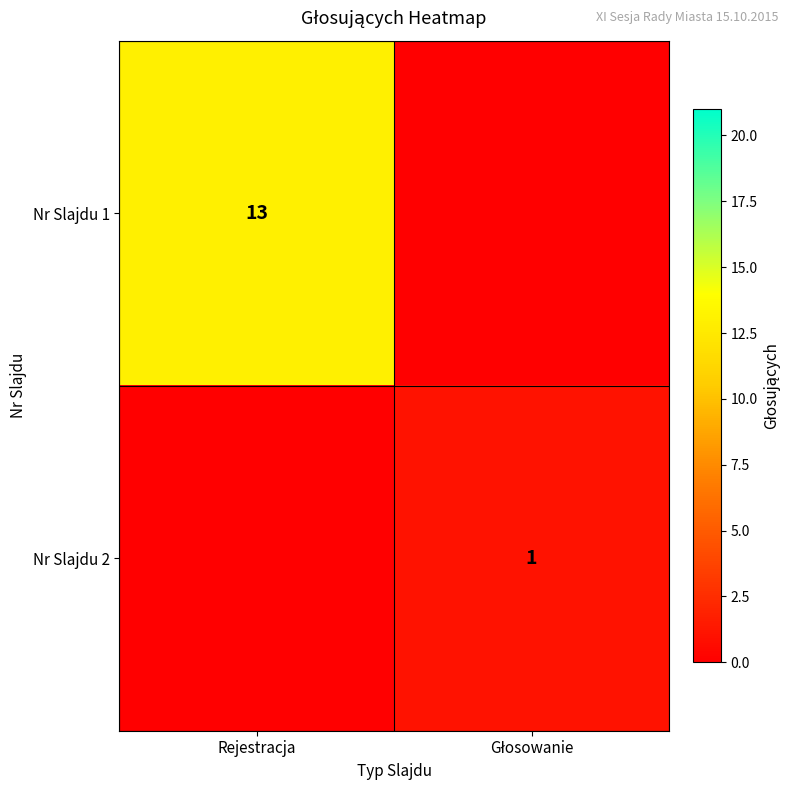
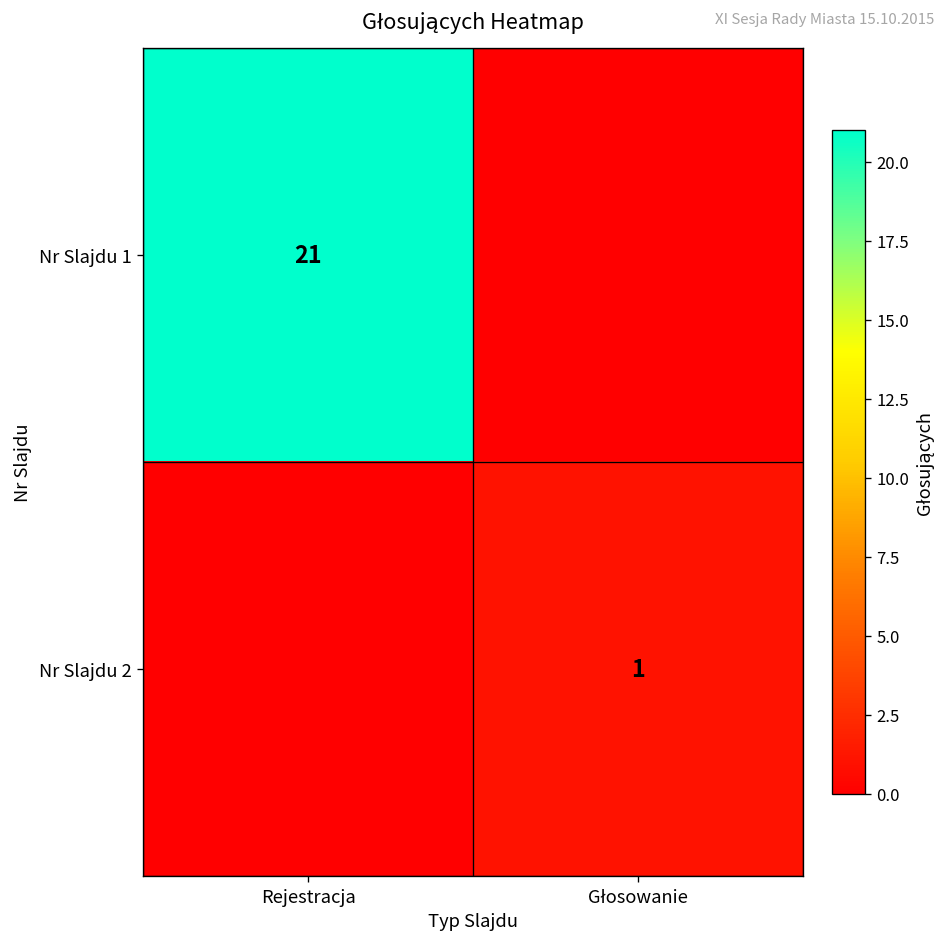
Nr Slajdu 1, Rejestracja: 13 -> 21
